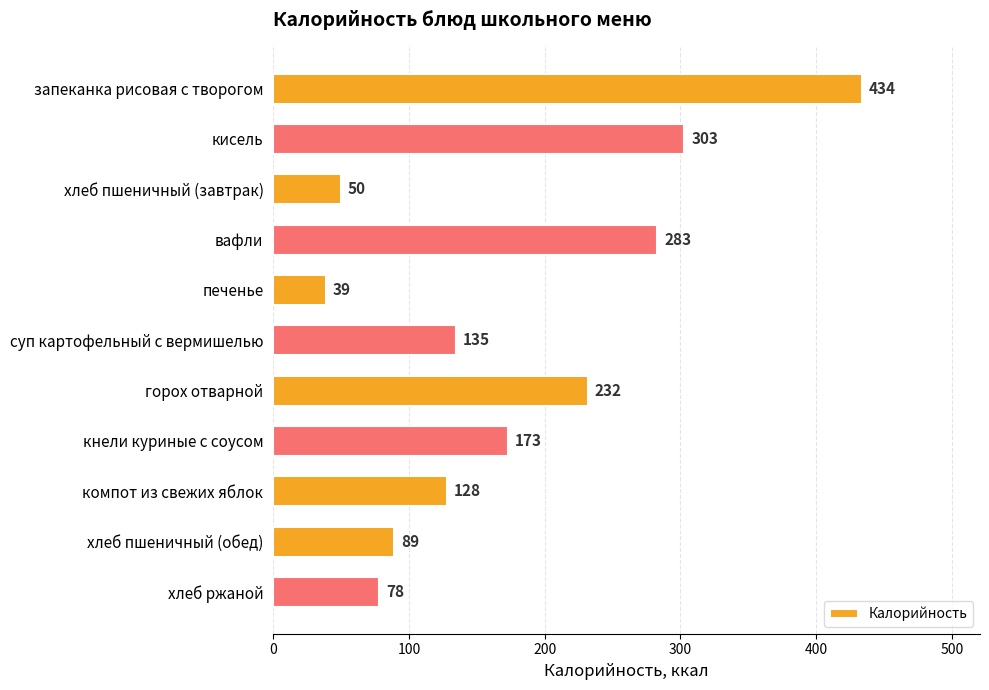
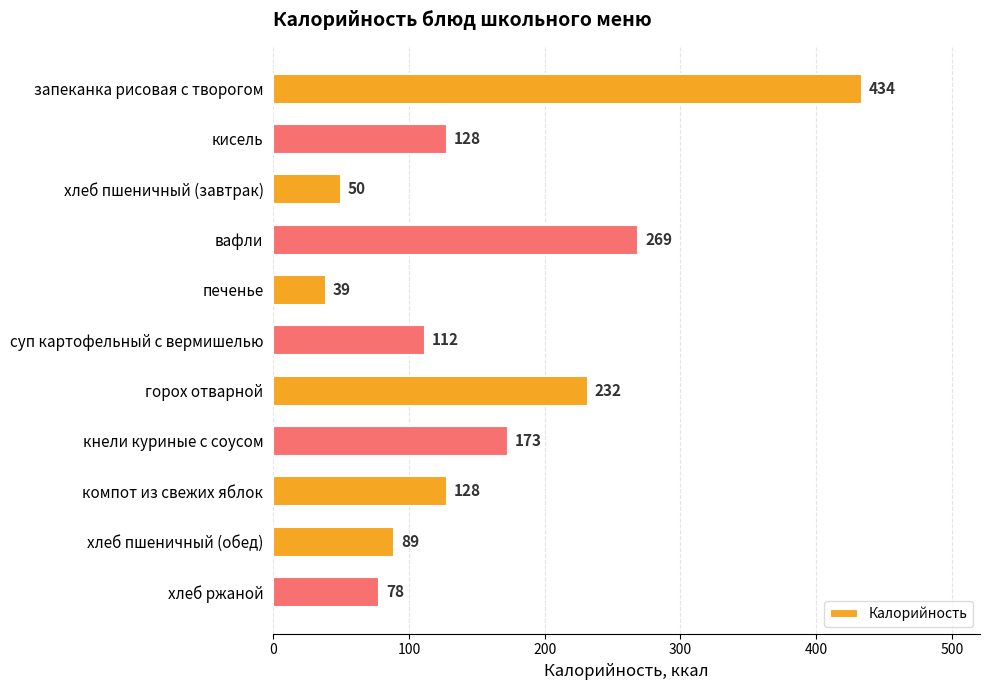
кисель: 303 -> 128
вафли: 283 -> 269
суп картофельный с вермишелью: 135 -> 112
